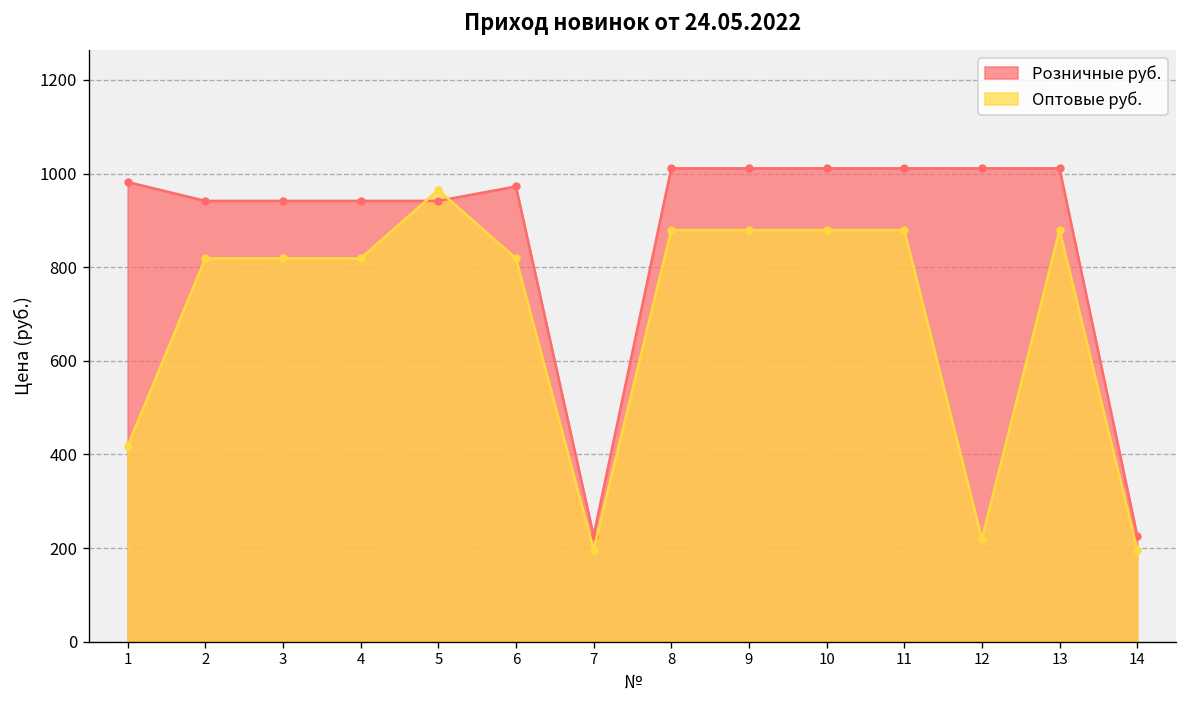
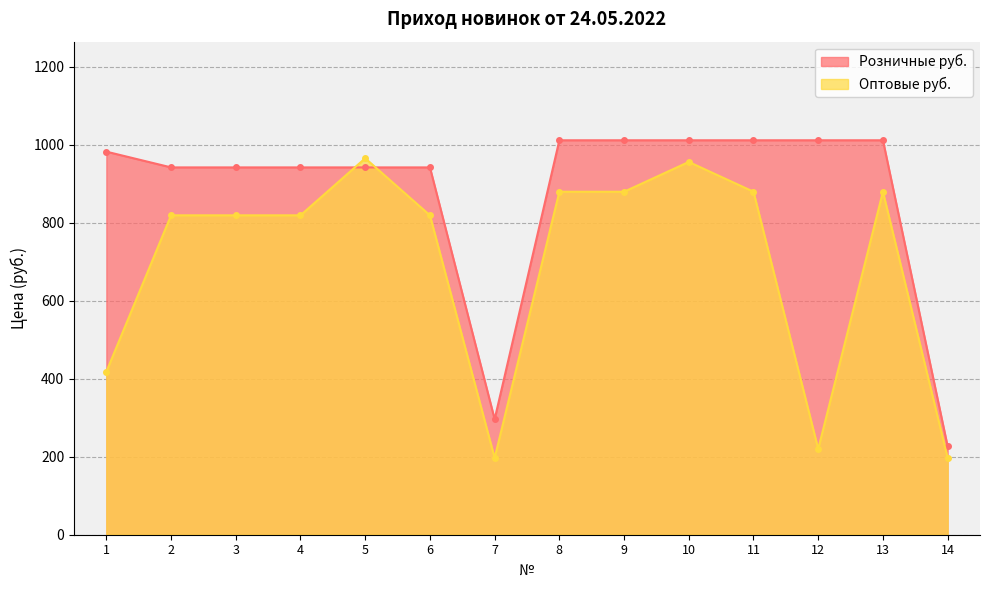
Розничные руб., 6: 970 -> 940
Розничные руб., 7: 230 -> 300
Оптовые руб., 10: 880 -> 960
